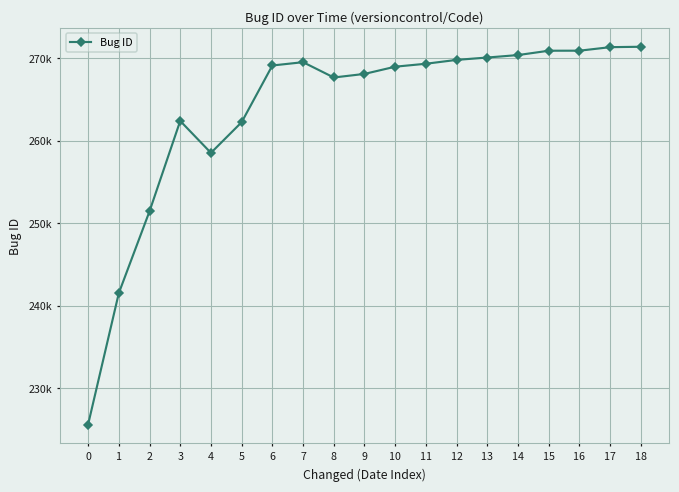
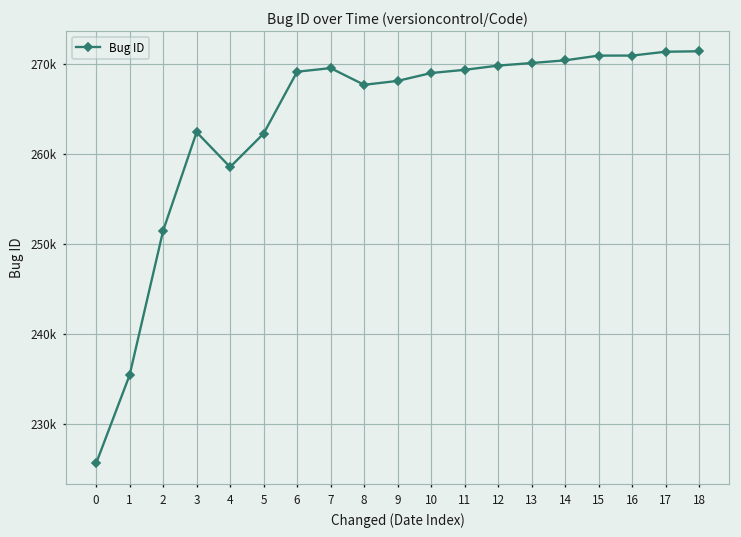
1: 242000 -> 235000
